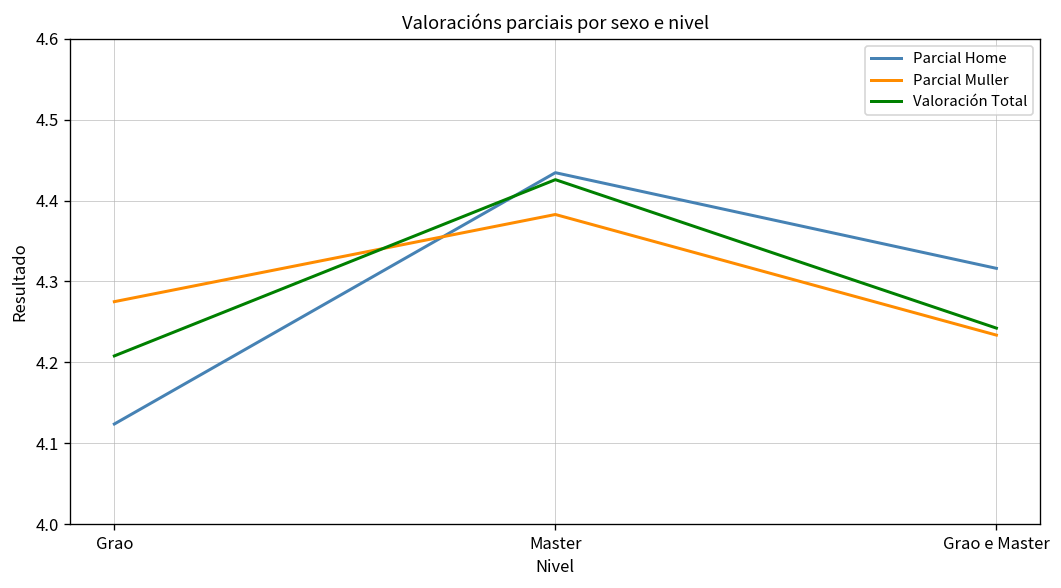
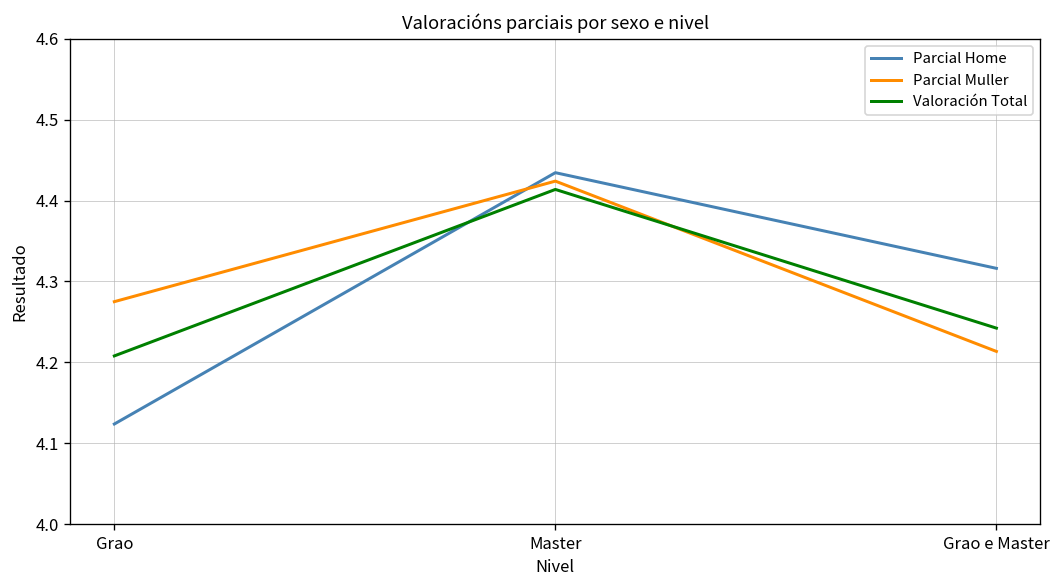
Parcial Muller, Master: 4.38 -> 4.42
Valoración Total, Master: 4.43 -> 4.41
Parcial Muller, Grao e Master: 4.23 -> 4.21
